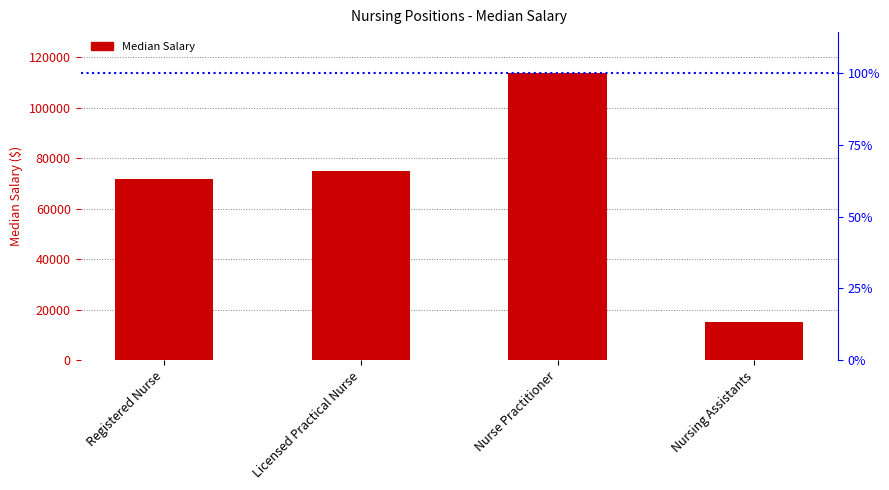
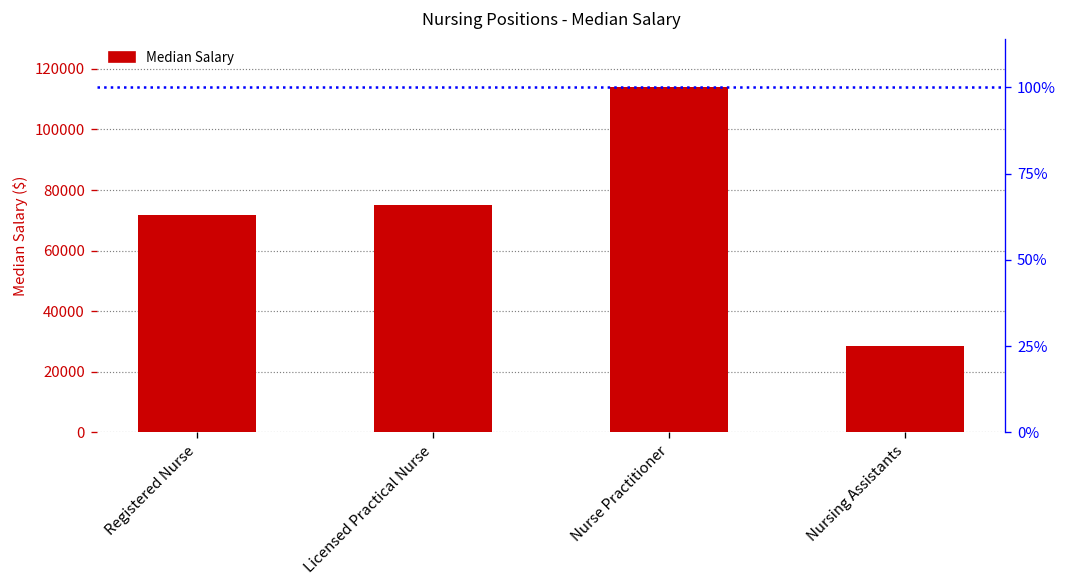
Nursing Assistants: 15000 -> 29000
